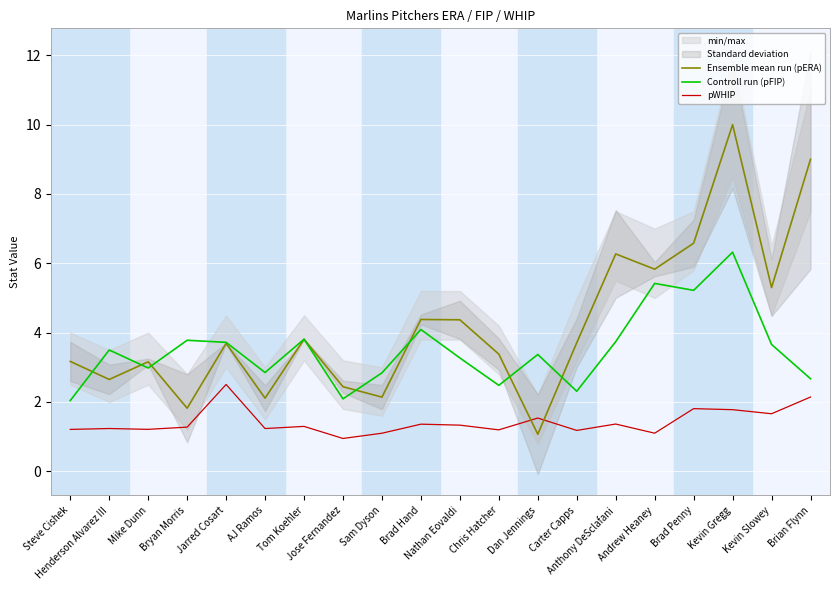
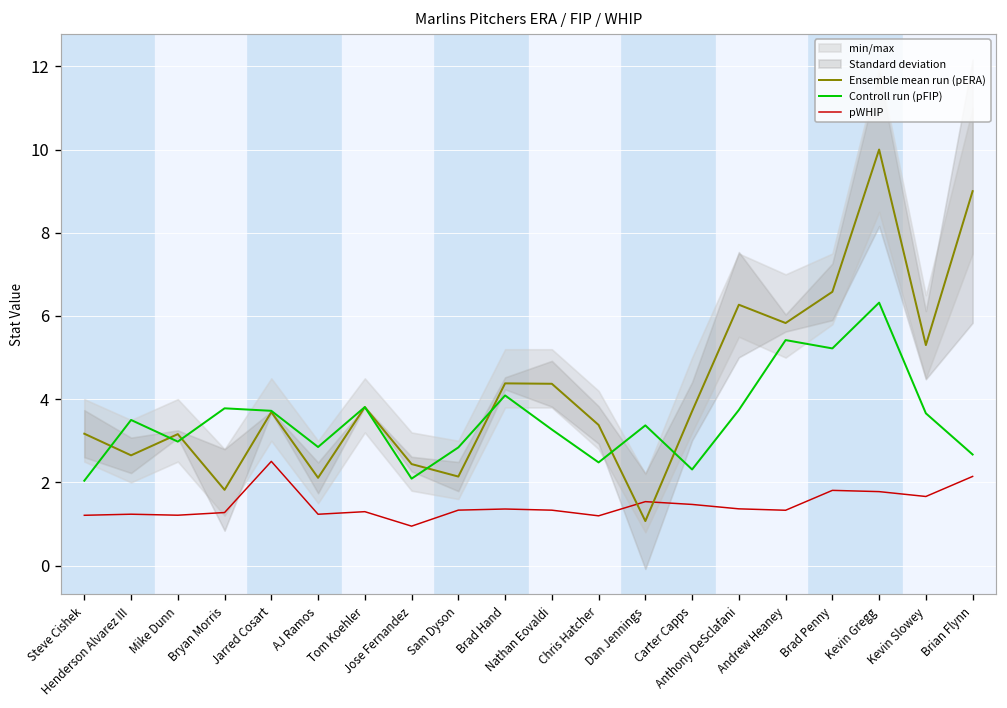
pWHIP, Sam Dyson: 1.1 -> 1.3
pWHIP, Carter Capps: 1.2 -> 1.5
pWHIP, Andrew Heaney: 1.1 -> 1.3
